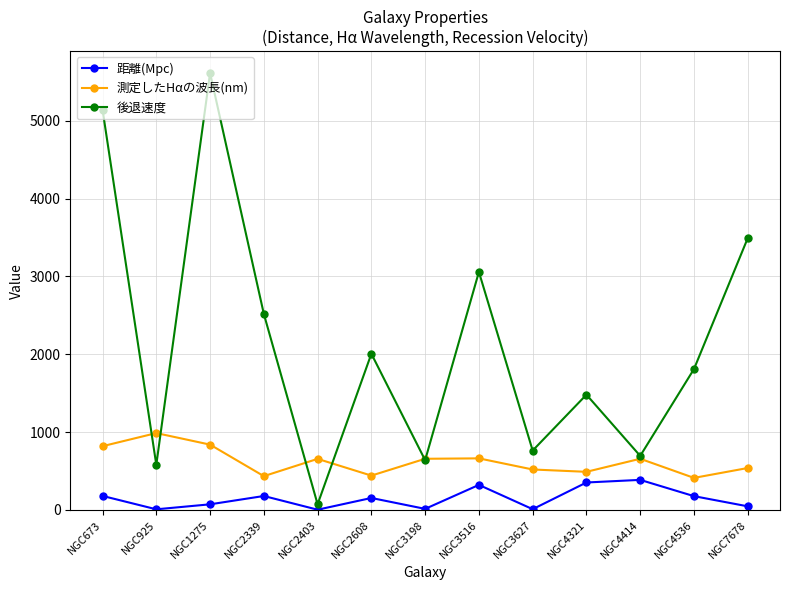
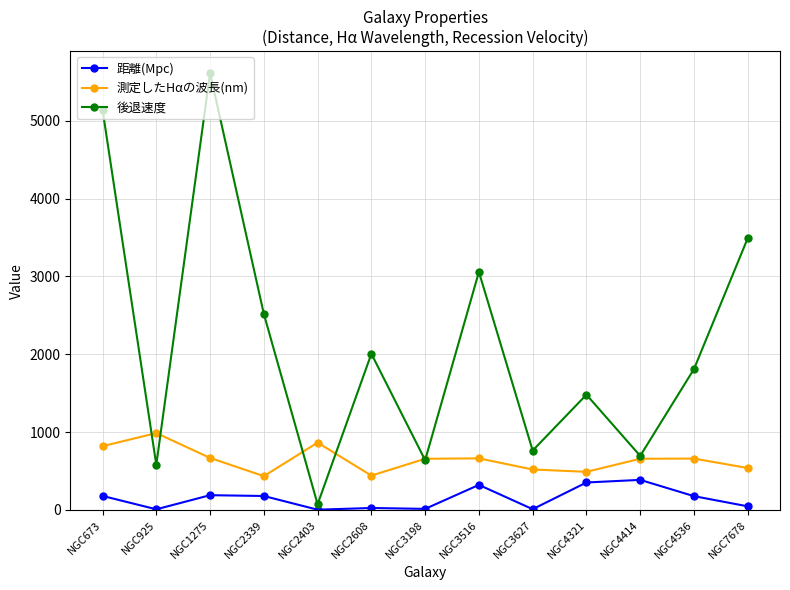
距離(Mpc), NGC1275: 100 -> 200
測定したHαの波長(nm), NGC1275: 800 -> 700
測定したHαの波長(nm), NGC2403: 700 -> 900
距離(Mpc), NGC2608: 200 -> 0
測定したHαの波長(nm), NGC4536: 400 -> 700
